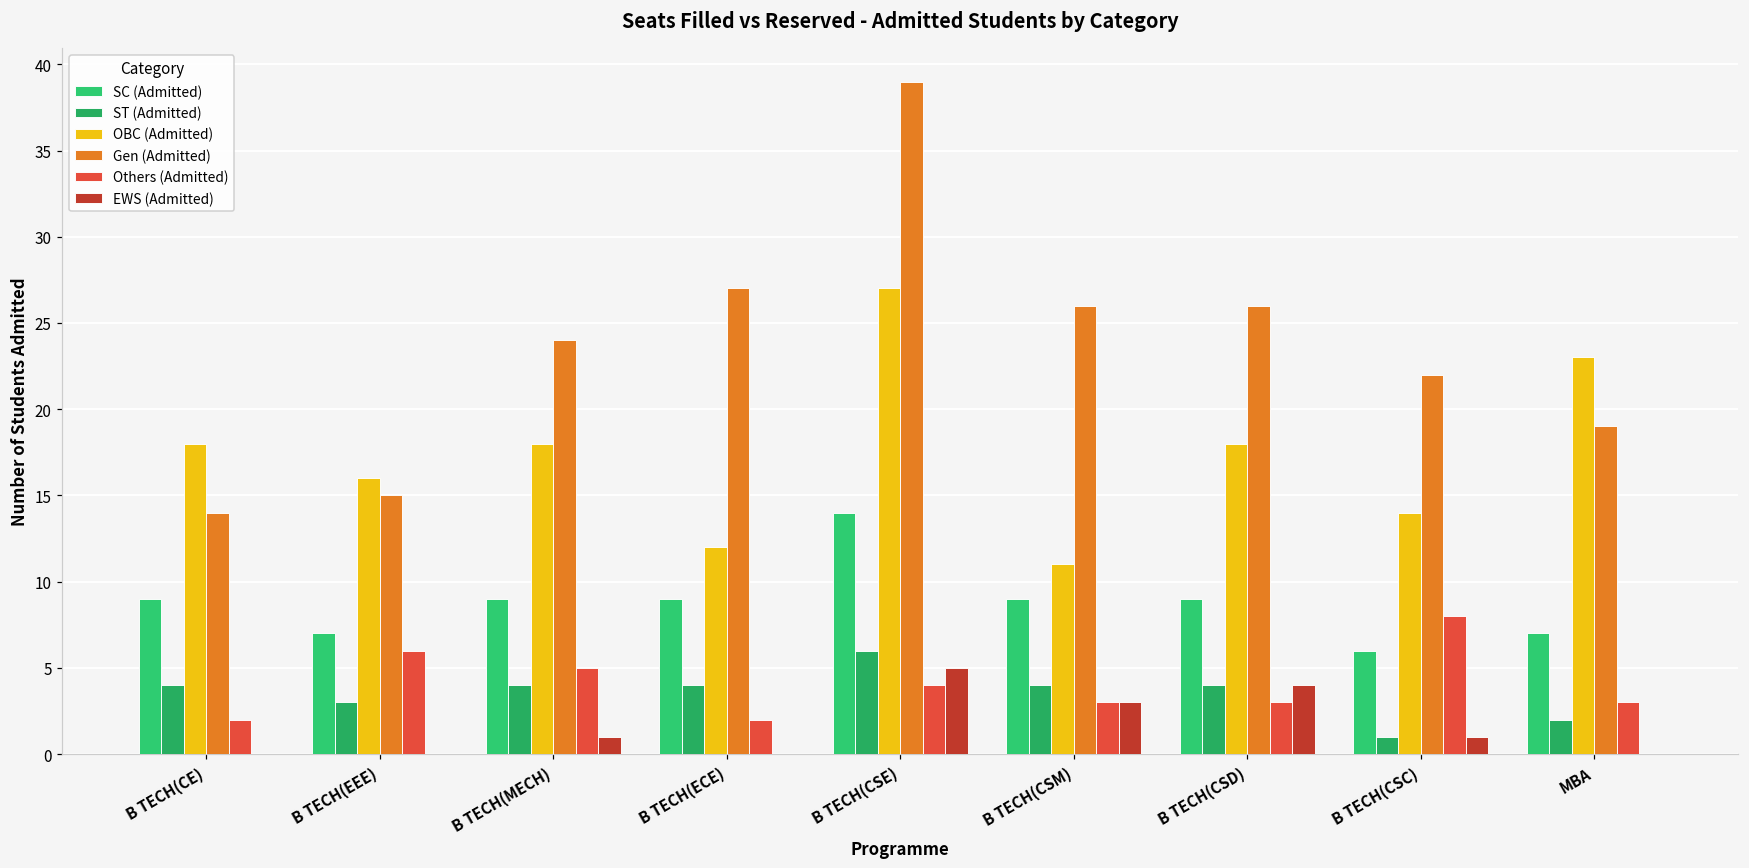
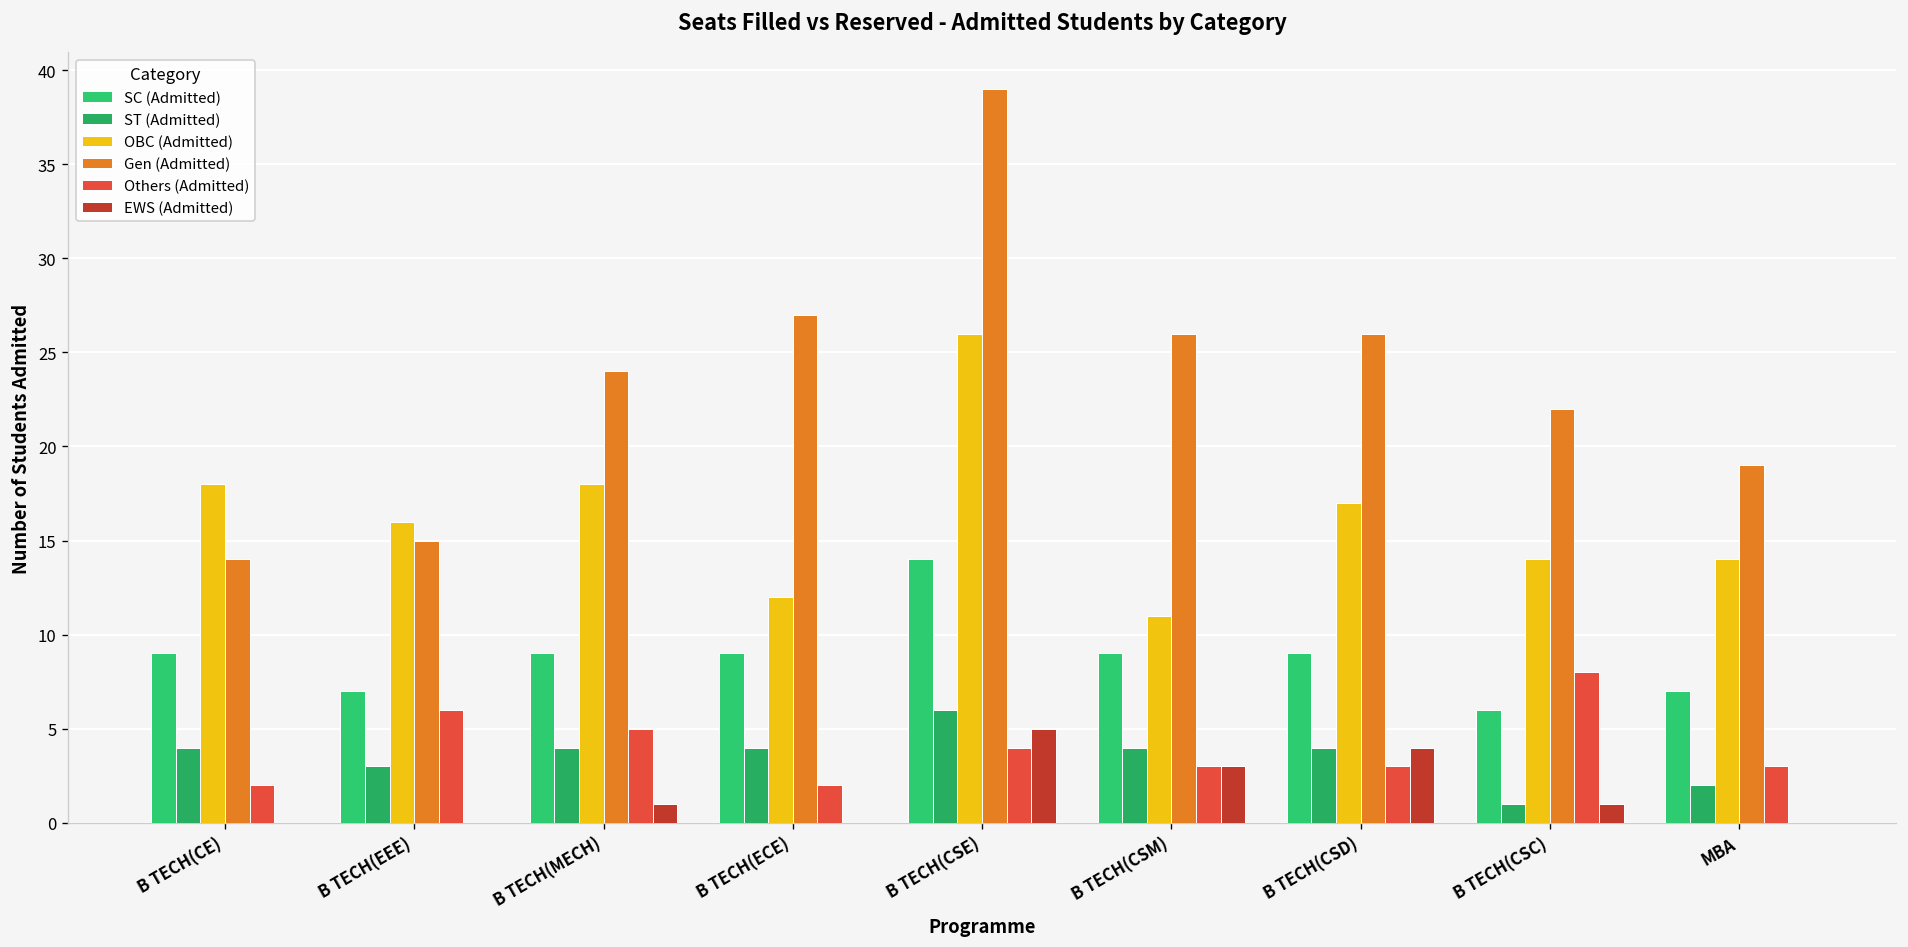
OBC (Admitted), B TECH(CSE): 27 -> 26
OBC (Admitted), B TECH(CSD): 18 -> 17
OBC (Admitted), MBA: 23 -> 14
